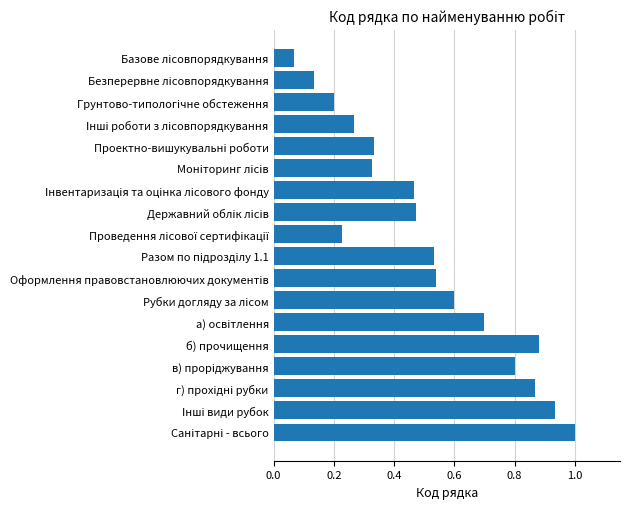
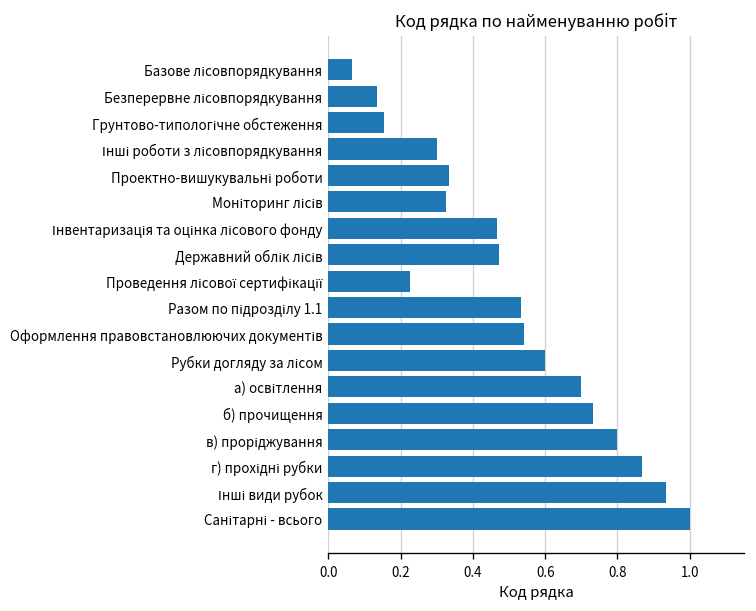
Грунтово-типологічне обстеження: 0.20 -> 0.15
Інші роботи з лісовпорядкування: 0.27 -> 0.30
б) прочищення: 0.88 -> 0.73
